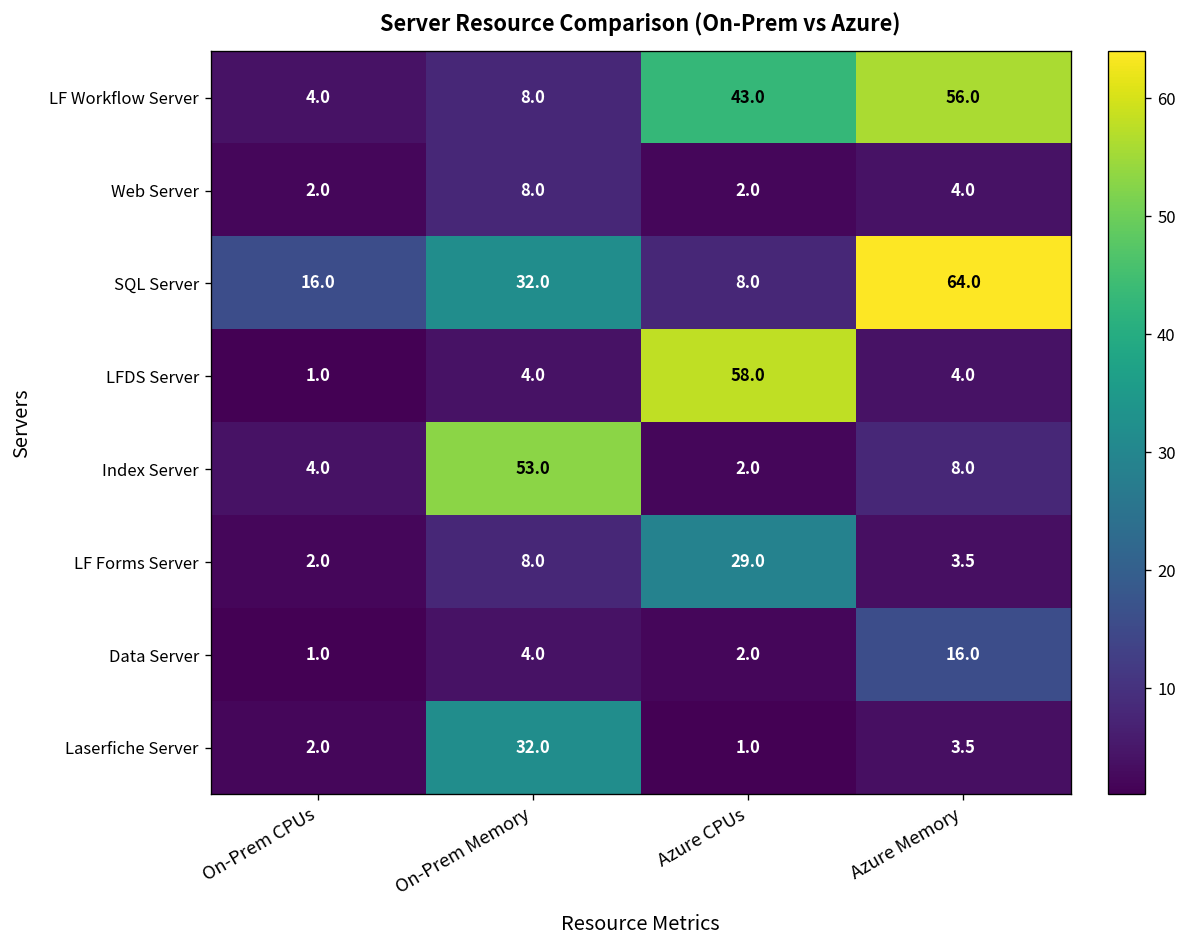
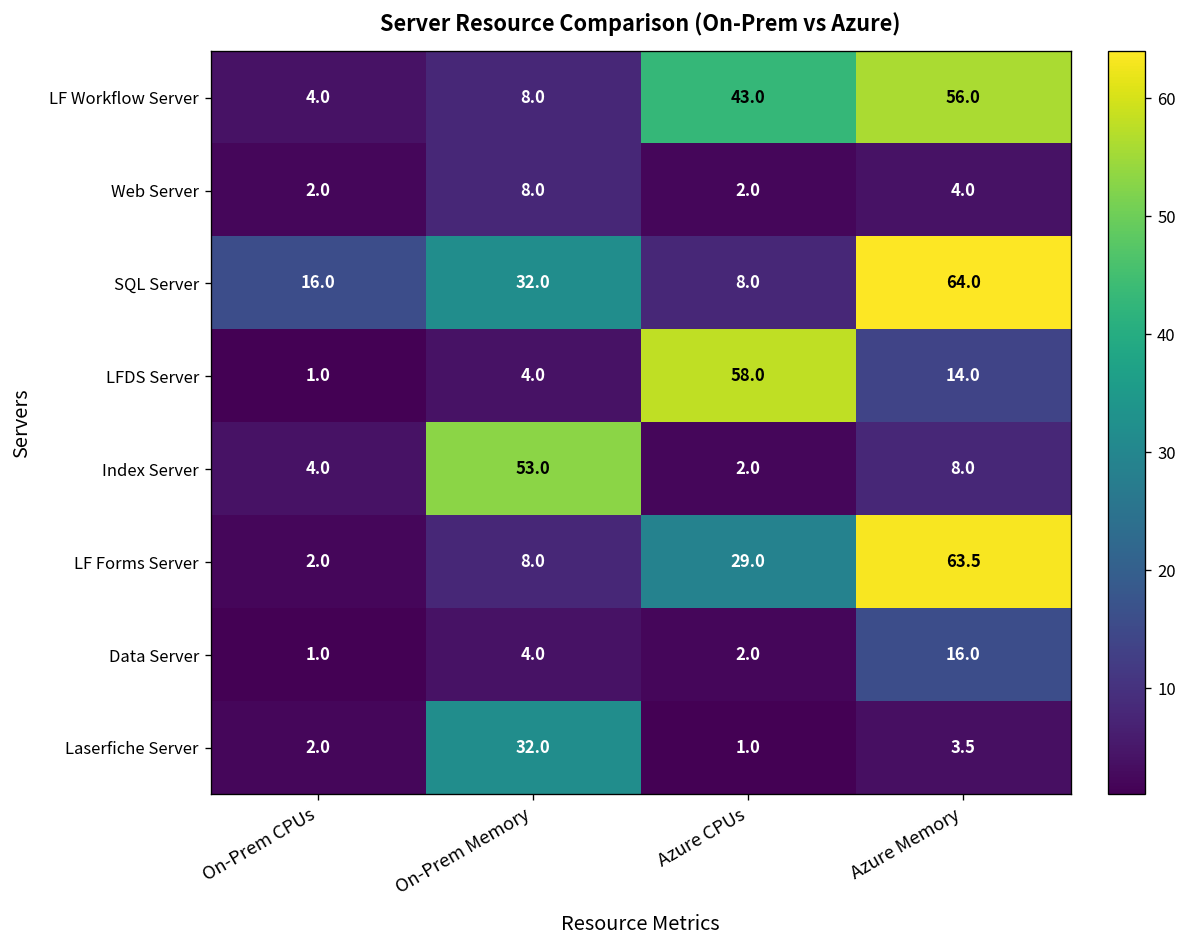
LFDS Server, Azure Memory: 4.0 -> 14.0
LF Forms Server, Azure Memory: 3.5 -> 63.5
